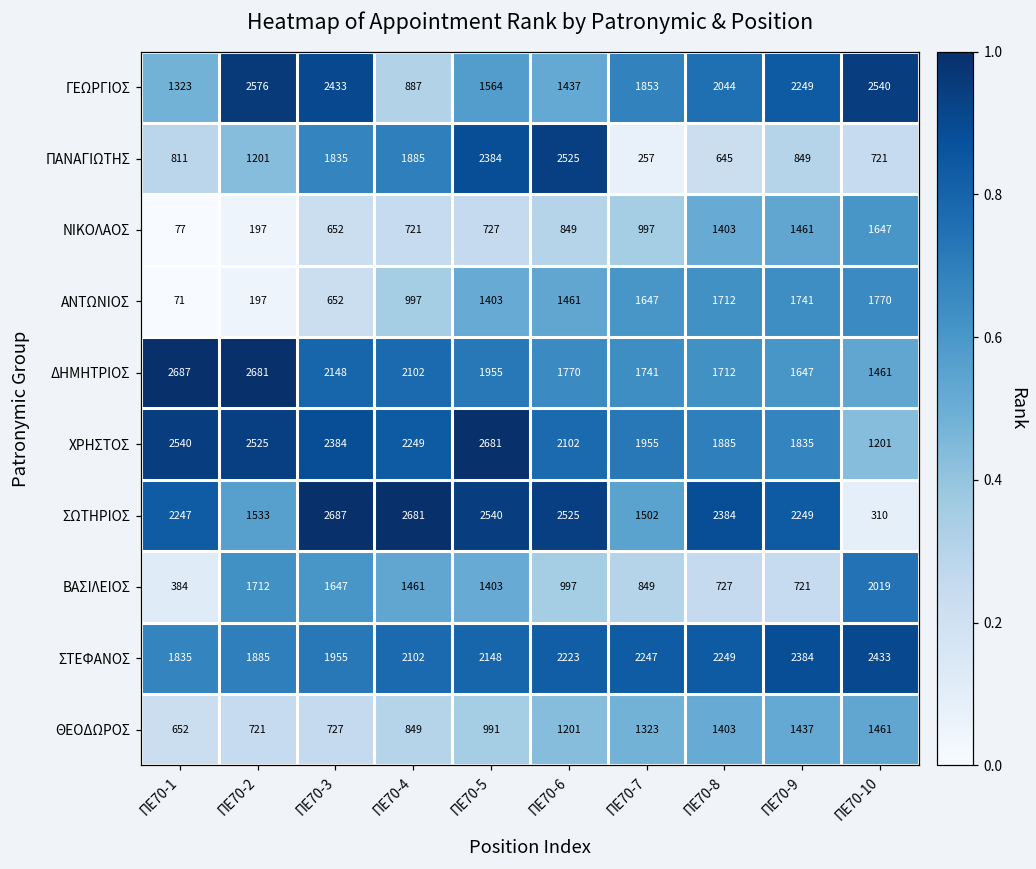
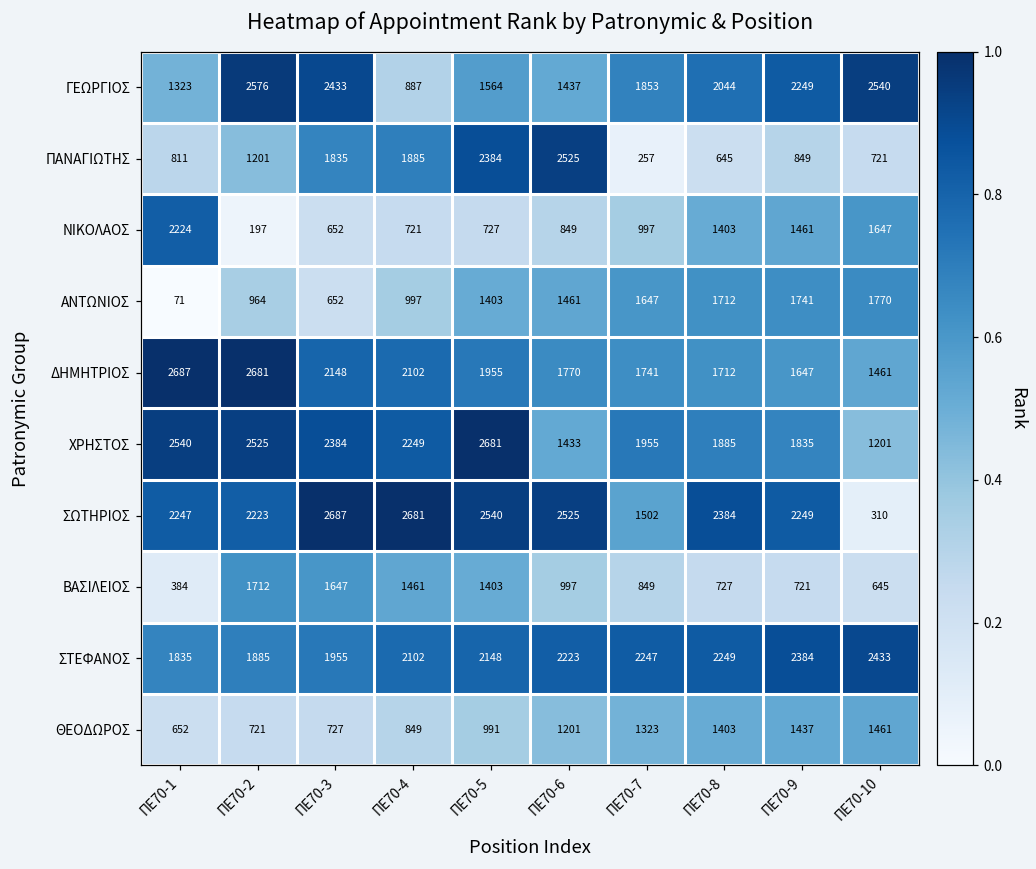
ΝΙΚΟΛΑΟΣ, ΠΕ70-1: 77 -> 2224
ΑΝΤΩΝΙΟΣ, ΠΕ70-2: 197 -> 964
ΧΡΗΣΤΟΣ, ΠΕ70-6: 2102 -> 1433
ΣΩΤΗΡΙΟΣ, ΠΕ70-2: 1533 -> 2223
ΒΑΣΙΛΕΙΟΣ, ΠΕ70-10: 2019 -> 645
